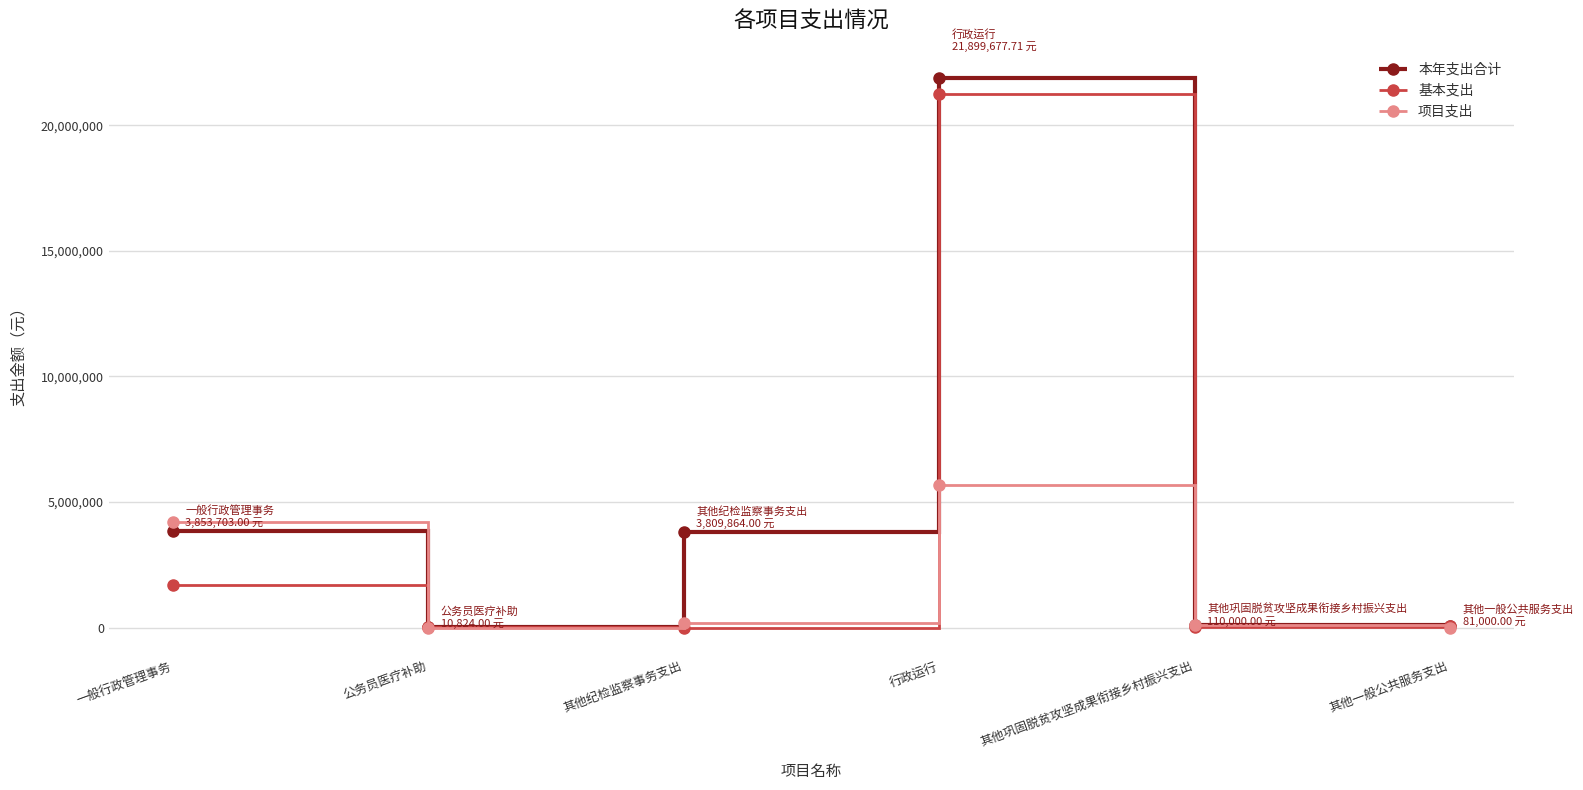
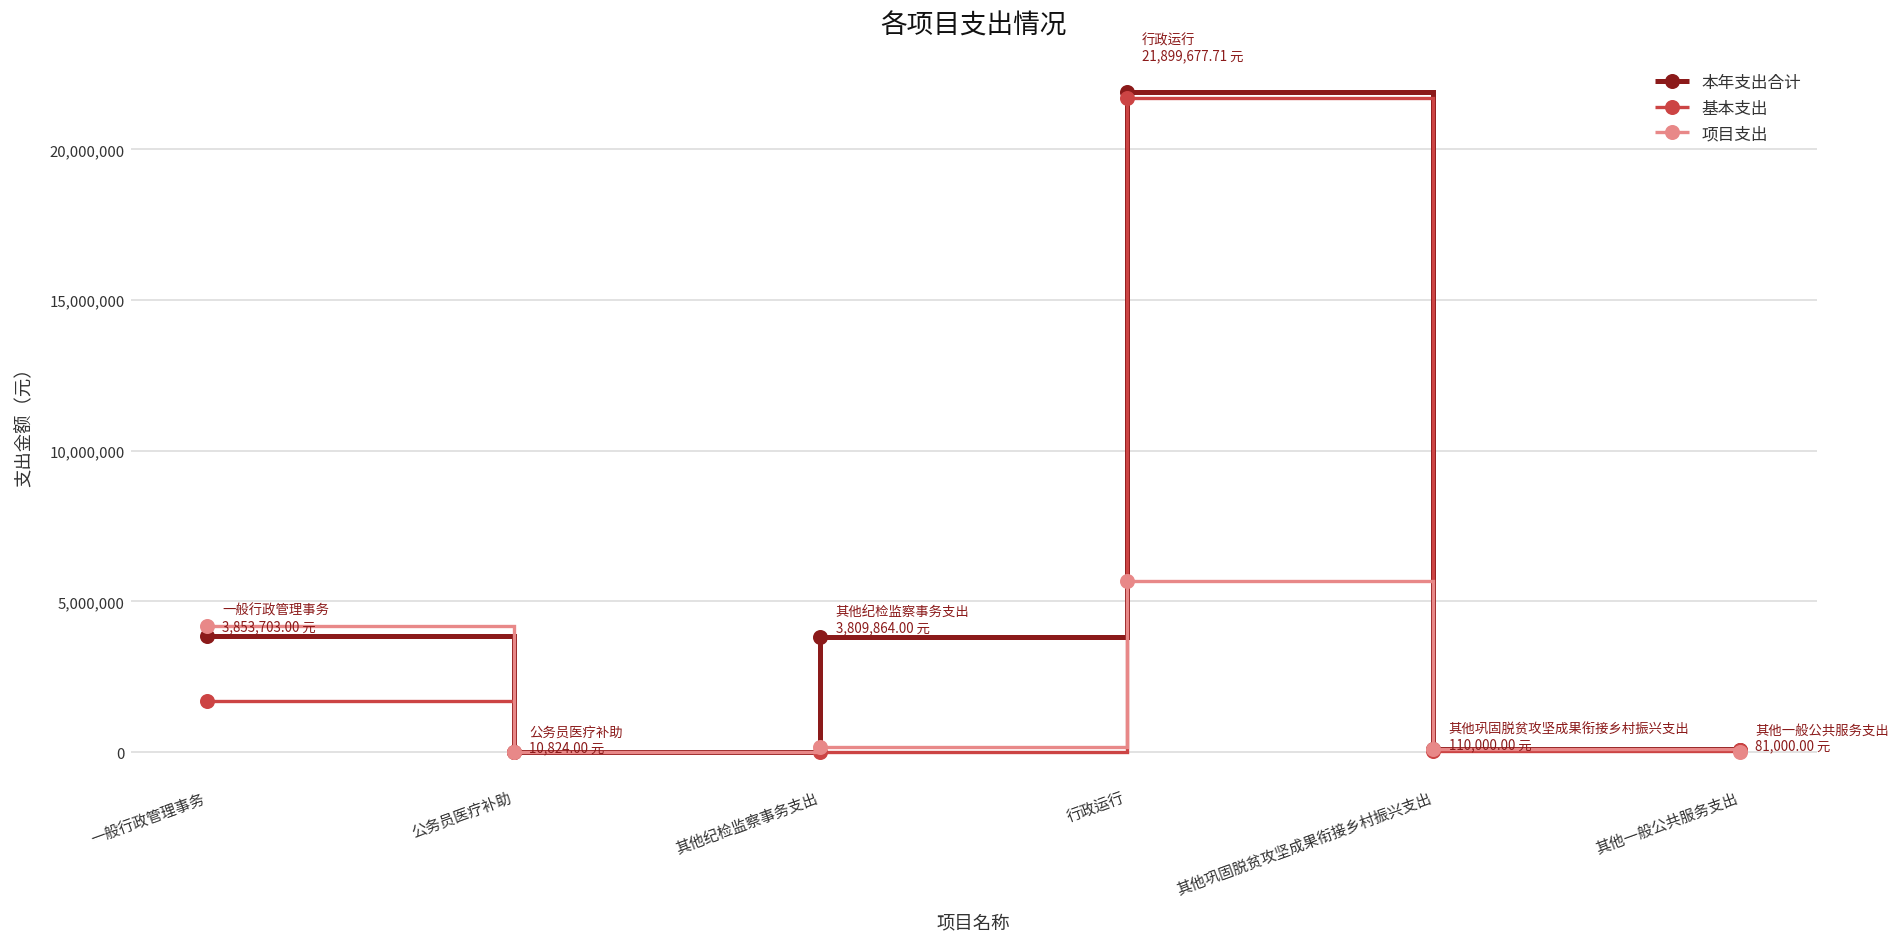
基本支出, 行政运行: 21,200,000 -> 21,700,000
